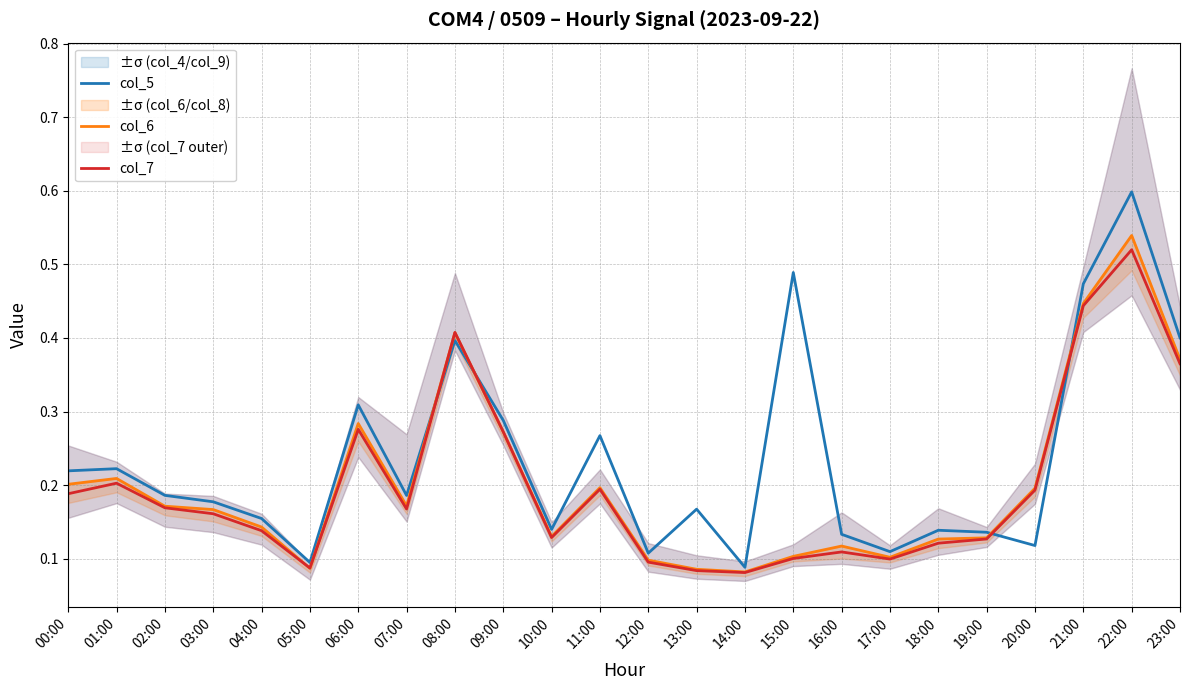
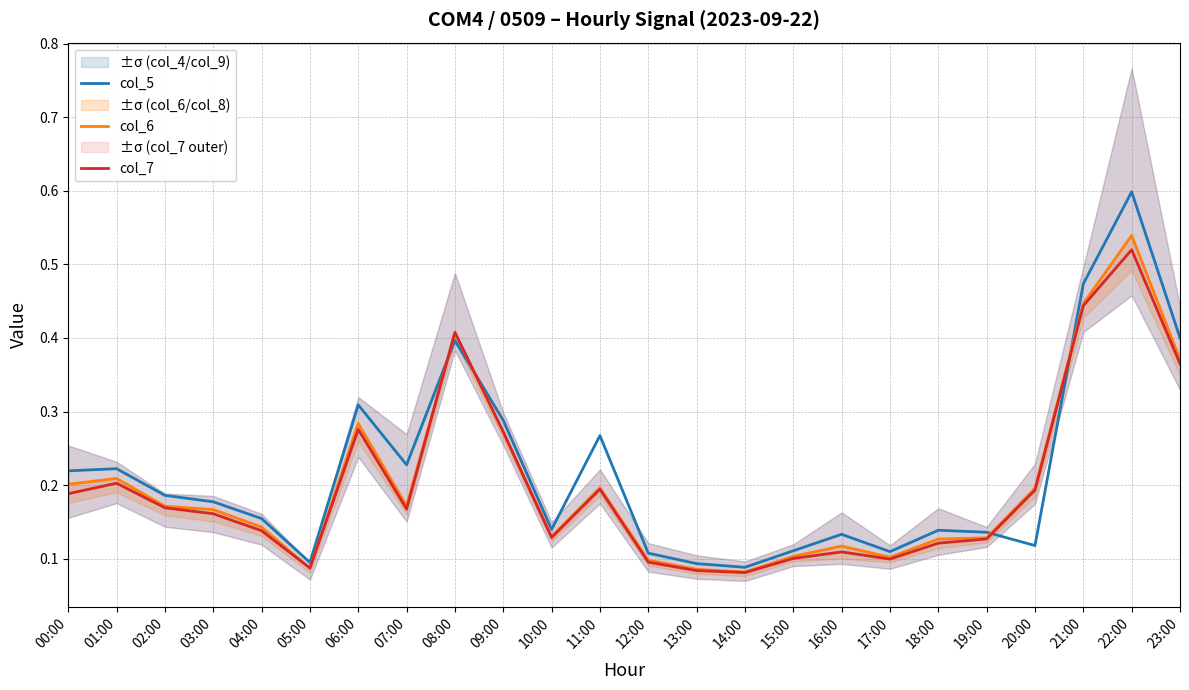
col_5, 07:00: 0.19 -> 0.23
col_5, 13:00: 0.17 -> 0.09
col_5, 15:00: 0.49 -> 0.11
